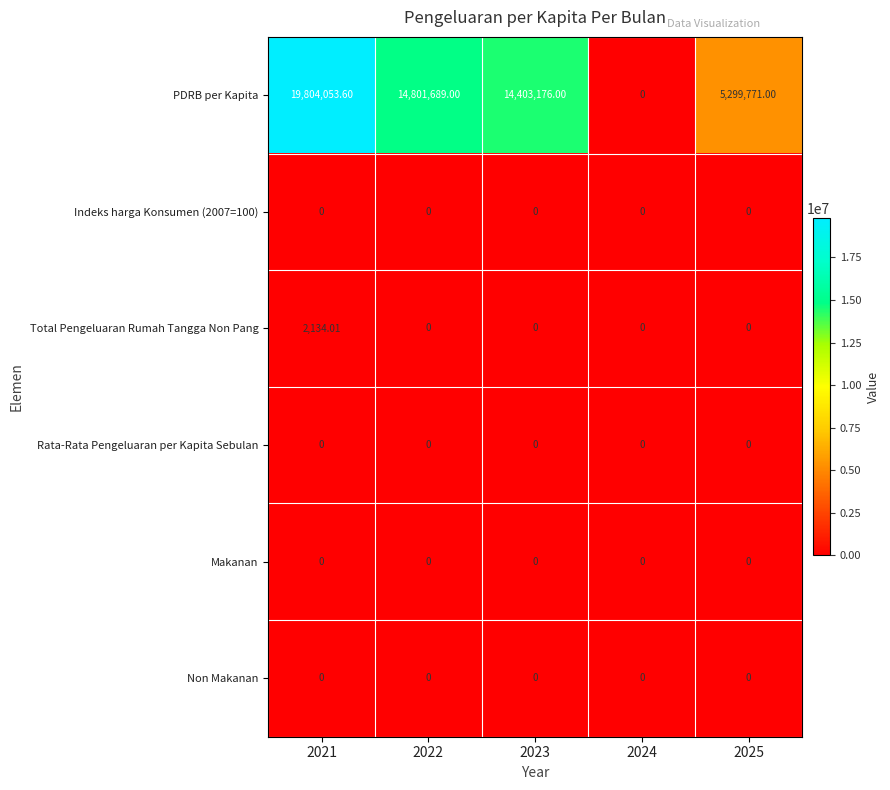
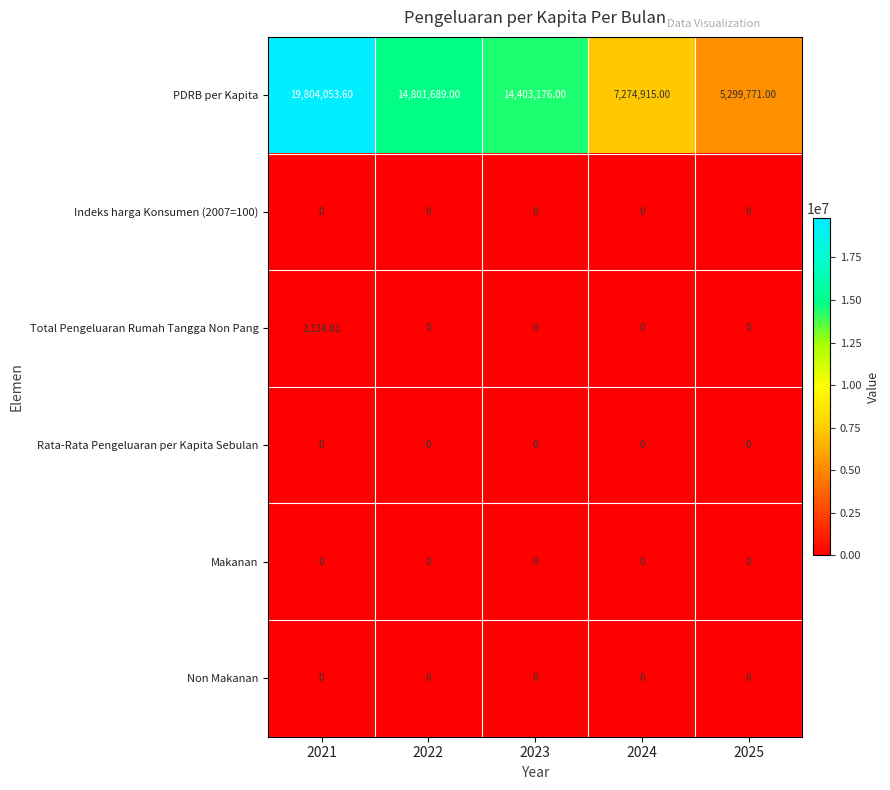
PDRB per Kapita, 2024: 0 -> 7,274,915.00
